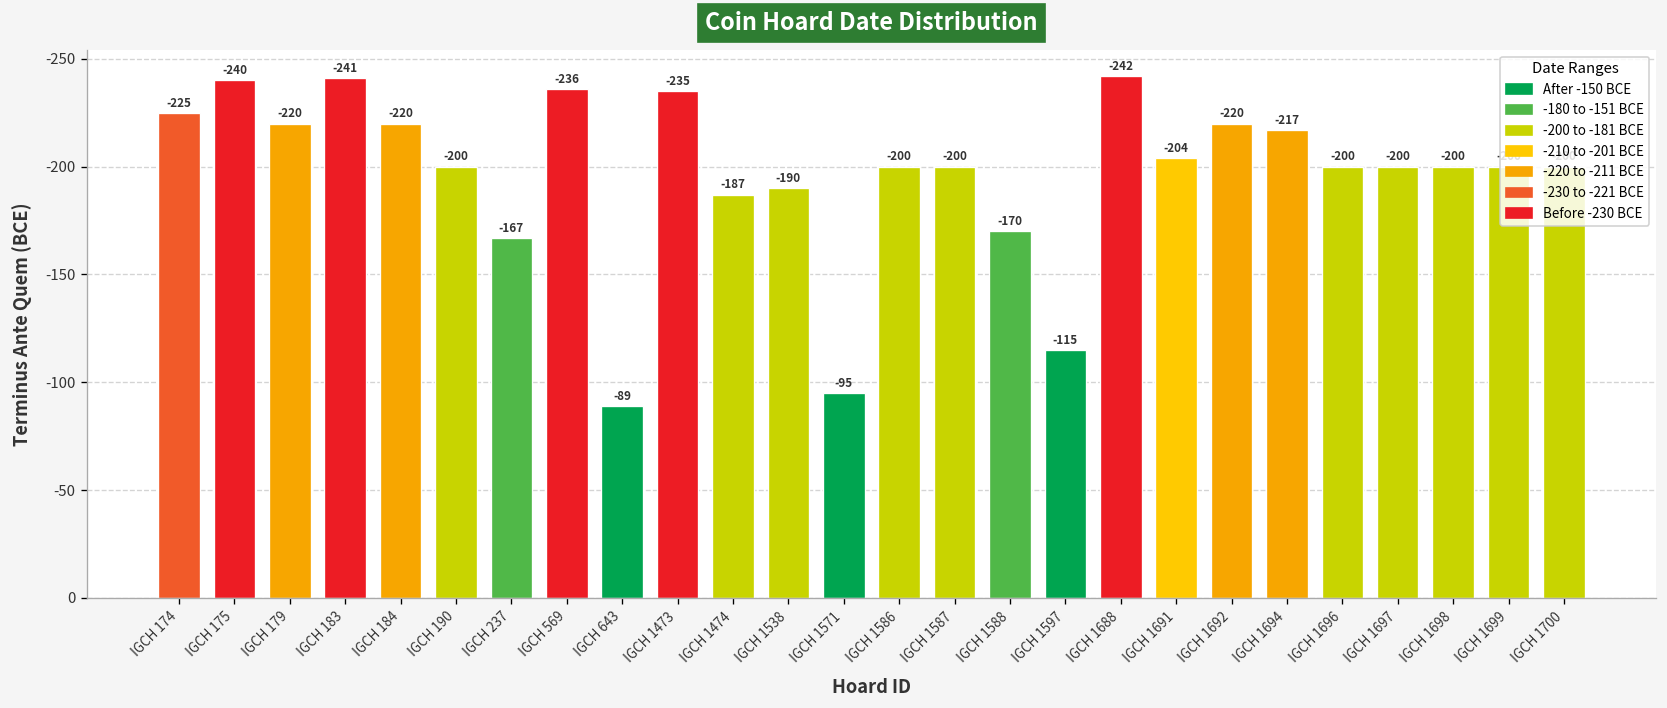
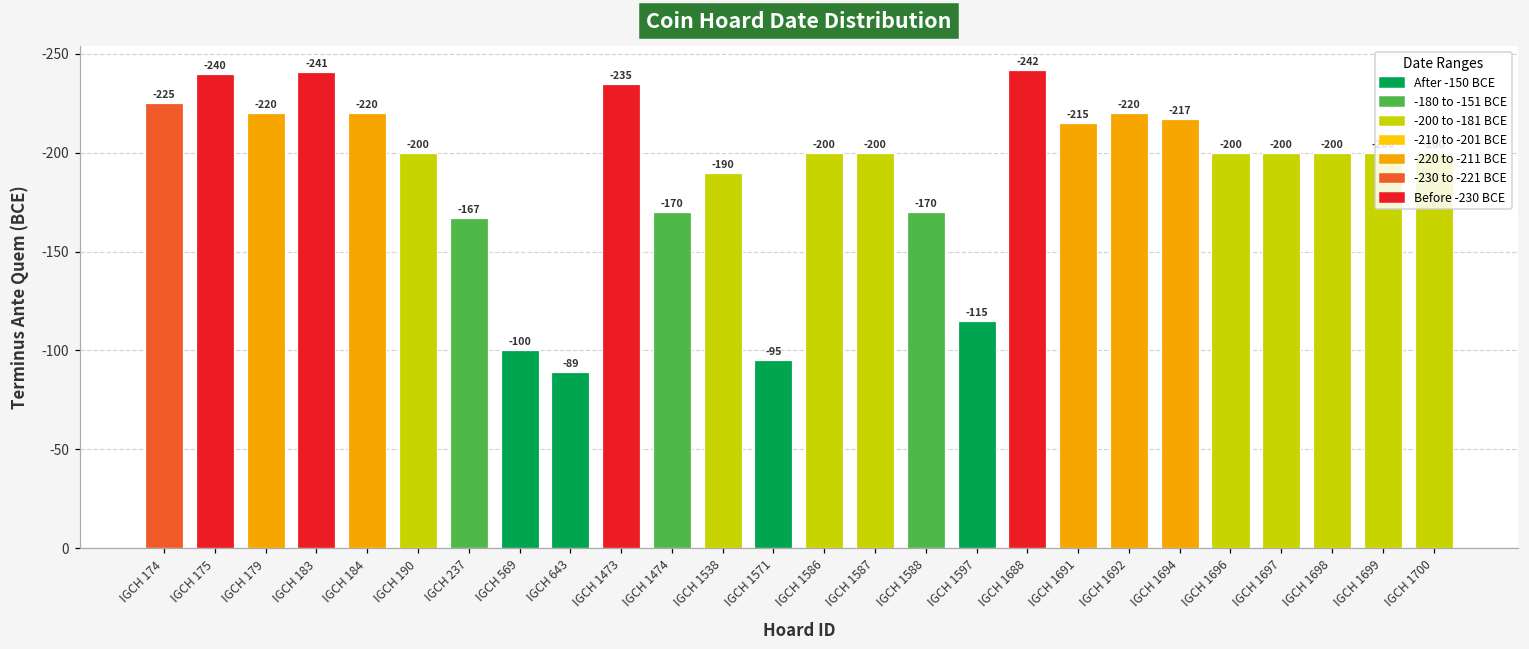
IGCH 569: -236 -> -100
IGCH 1474: -187 -> -170
IGCH 1691: -204 -> -215
